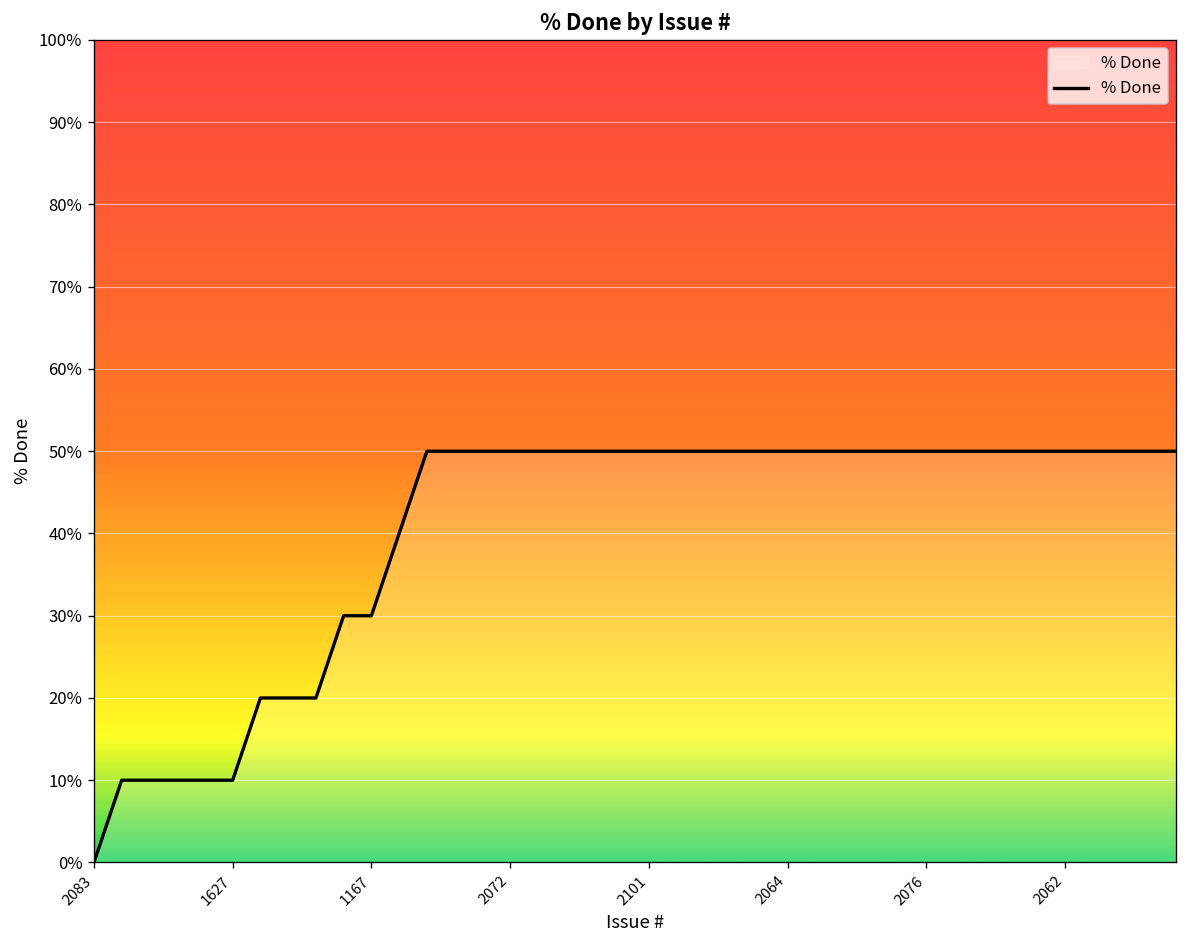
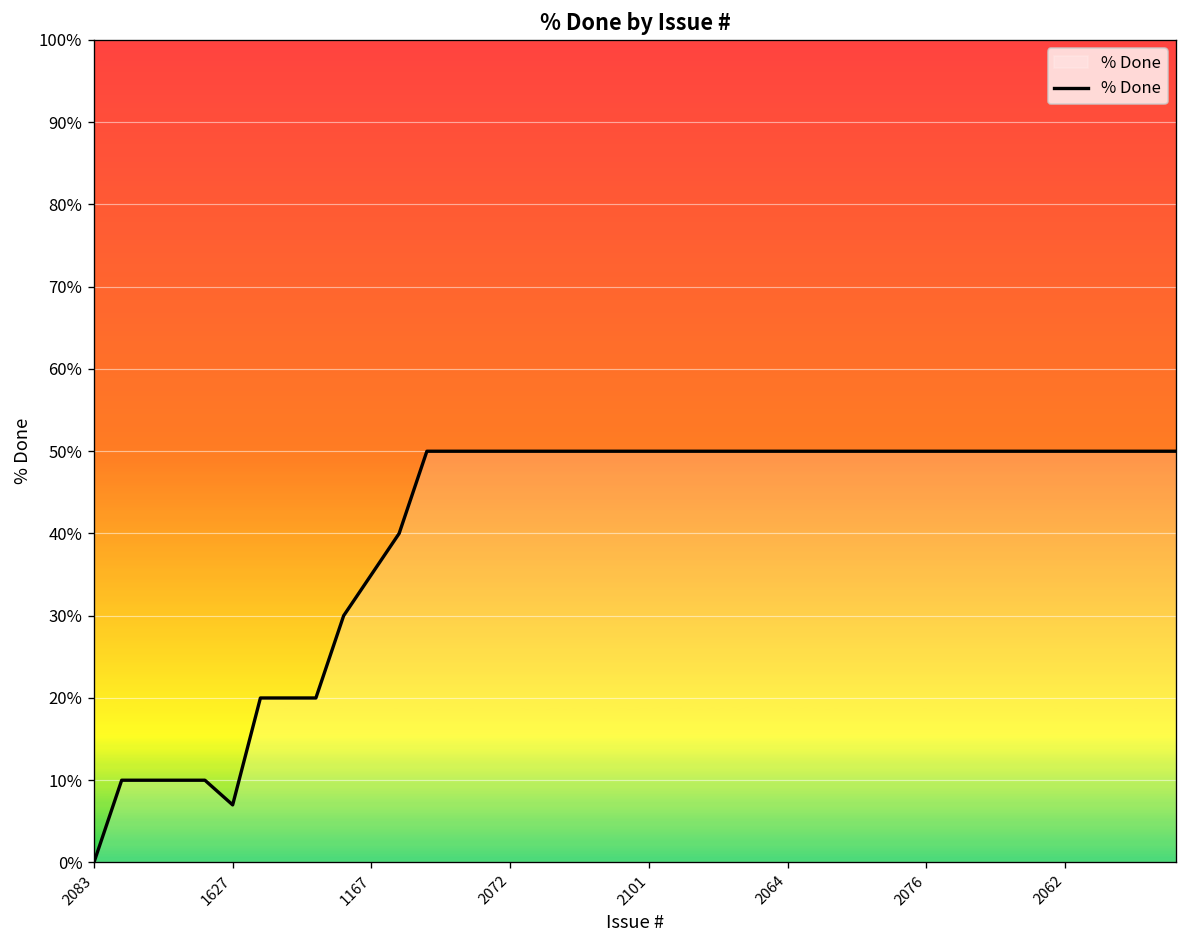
1627: 10% -> 7%
1167: 30% -> 35%
